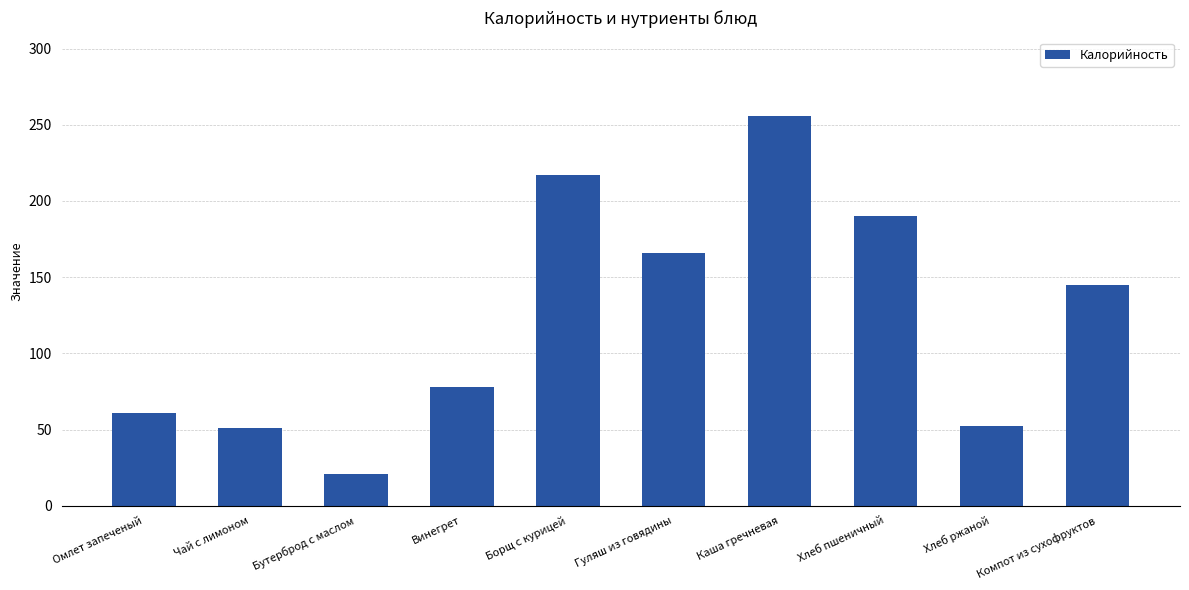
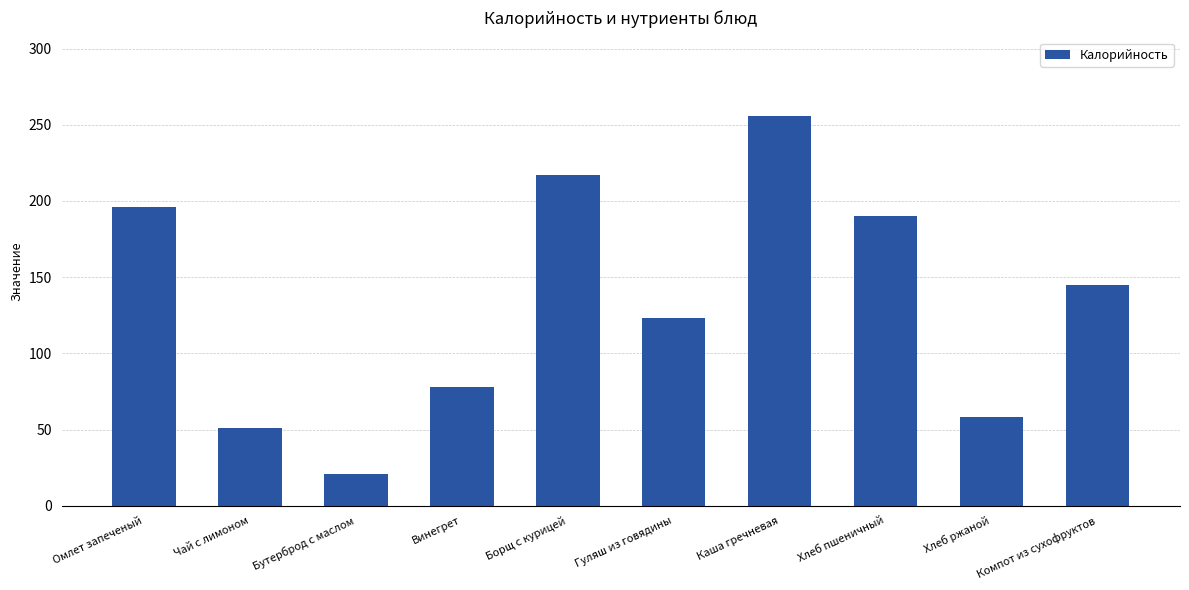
Омлет запеченый: 61 -> 196
Гуляш из говядины: 166 -> 123
Хлеб ржаной: 52 -> 58
